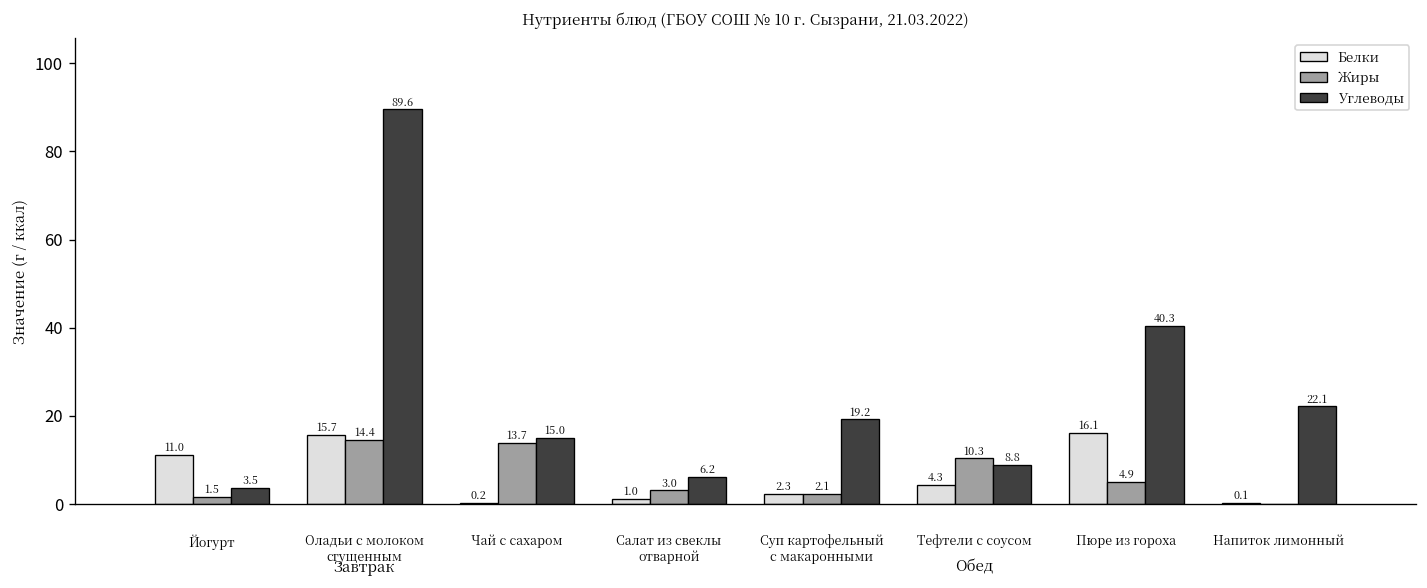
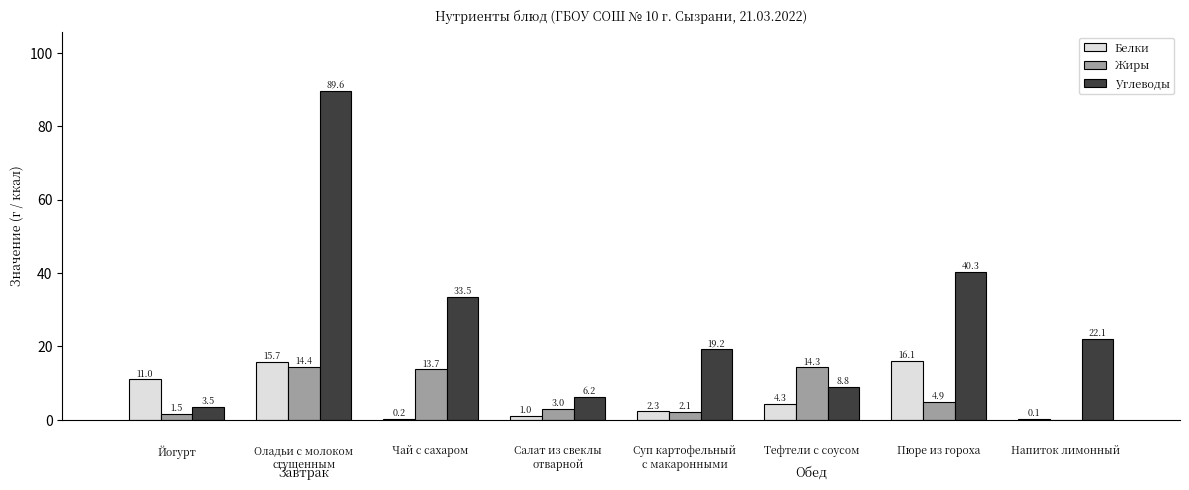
Углеводы, Чай с сахаром: 15.0 -> 33.5
Жиры, Тефтели с соусом: 10.3 -> 14.3
